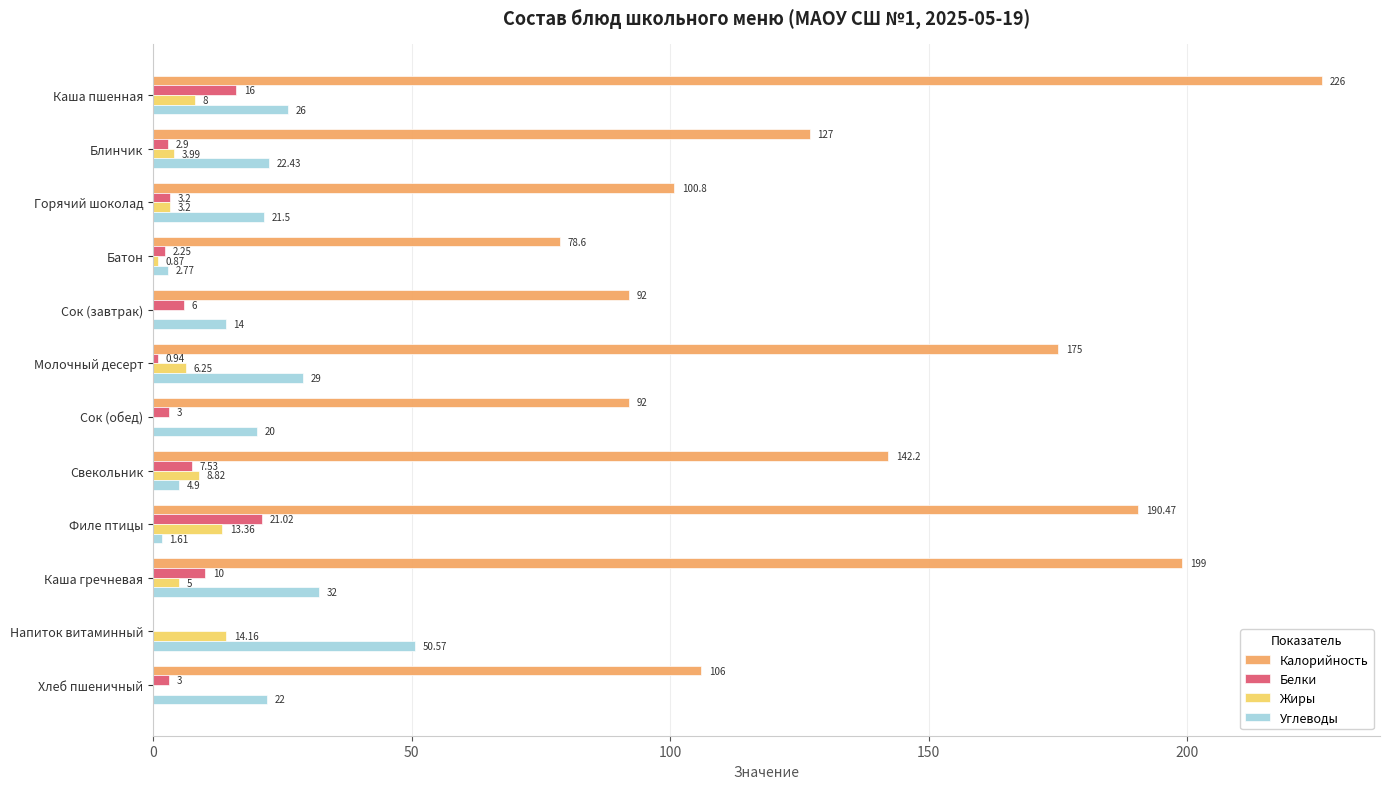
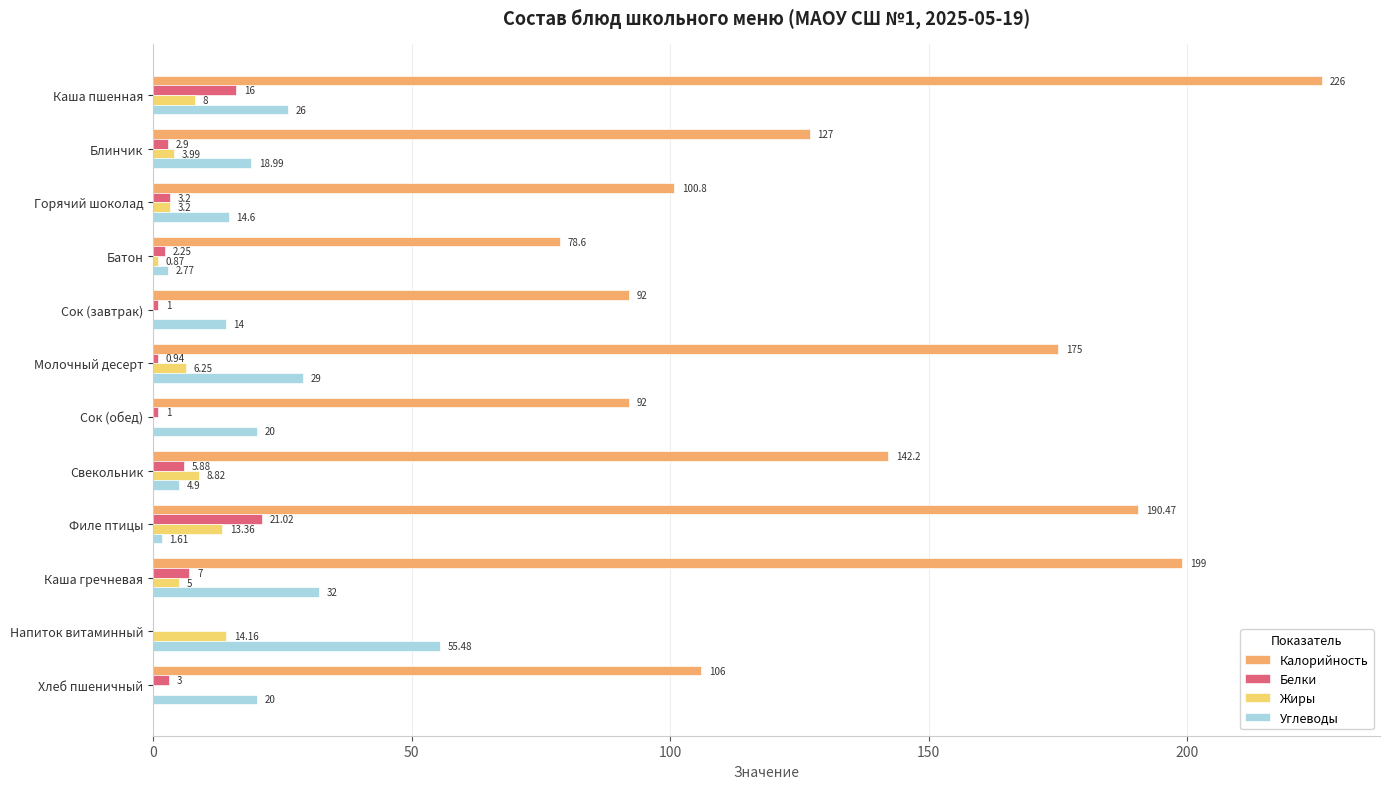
Углеводы, Блинчик: 22.43 -> 18.99
Углеводы, Горячий шоколад: 21.5 -> 14.6
Белки, Сок (завтрак): 6 -> 1
Белки, Сок (обед): 3 -> 1
Белки, Свекольник: 7.53 -> 5.88
Белки, Каша гречневая: 10 -> 7
Углеводы, Напиток витаминный: 50.57 -> 55.48
Углеводы, Хлеб пшеничный: 22 -> 20
